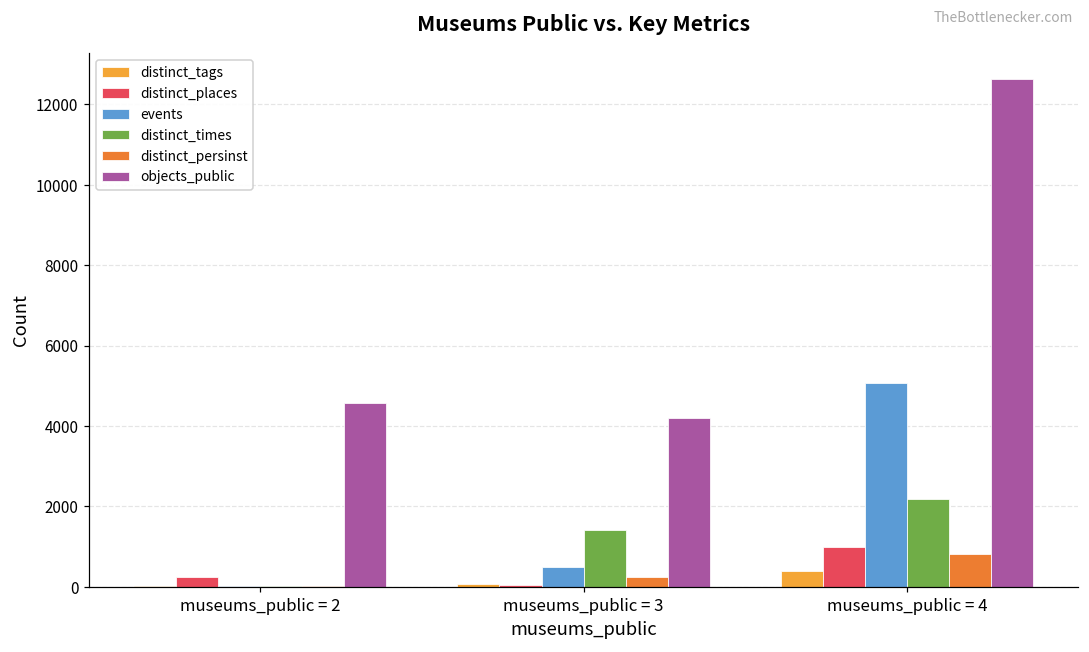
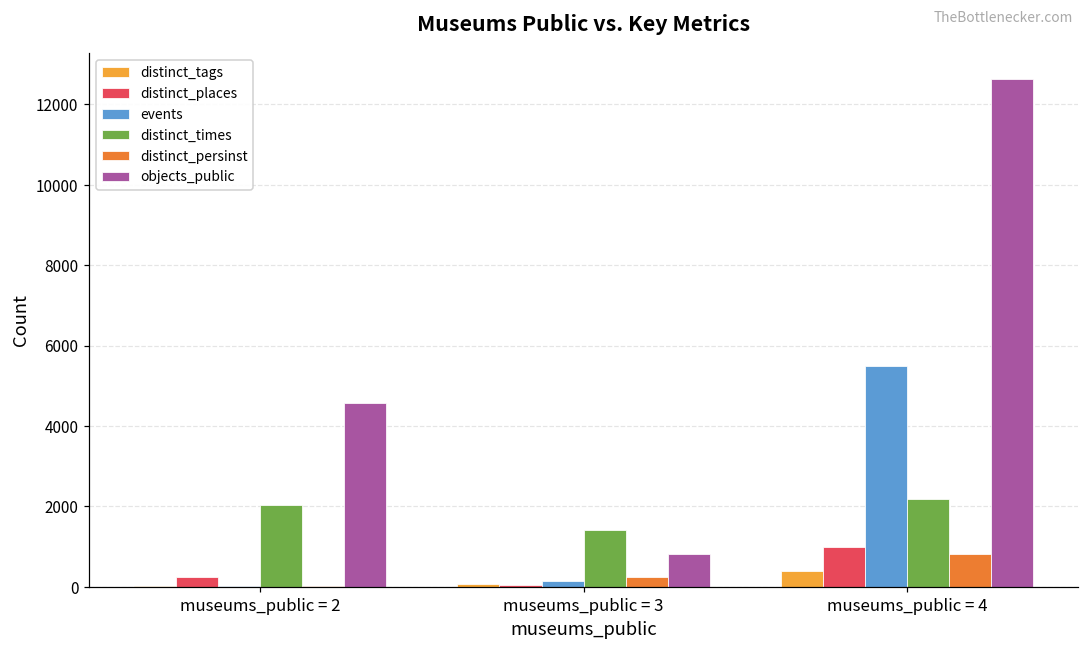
distinct_times, museums_public = 2: 0 -> 2000
events, museums_public = 3: 500 -> 200
objects_public, museums_public = 3: 4200 -> 800
events, museums_public = 4: 5100 -> 5500
